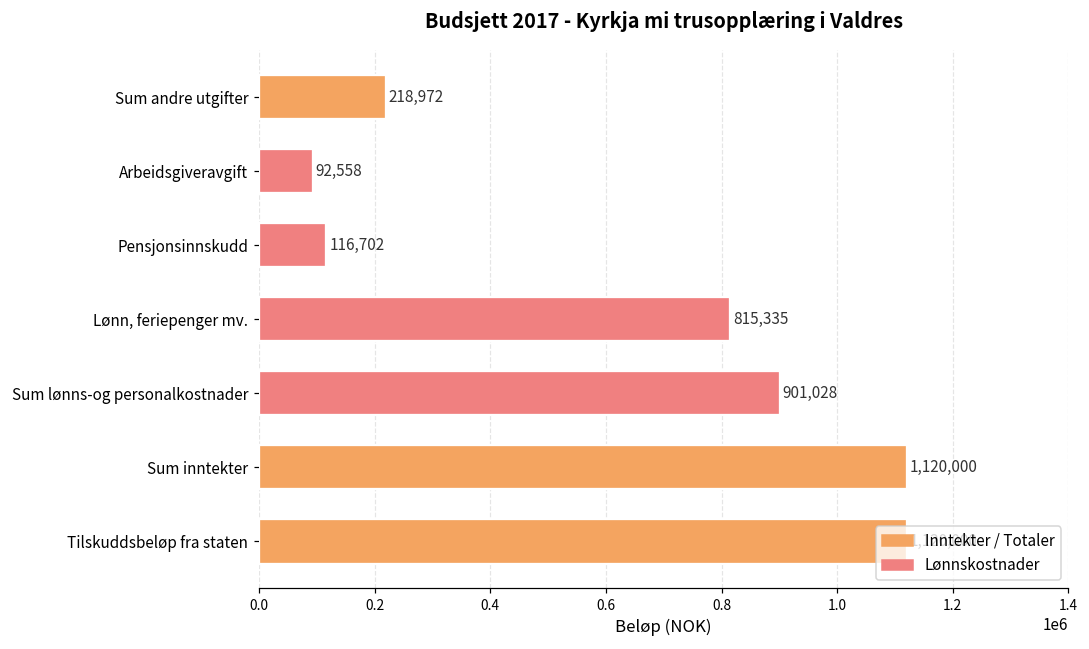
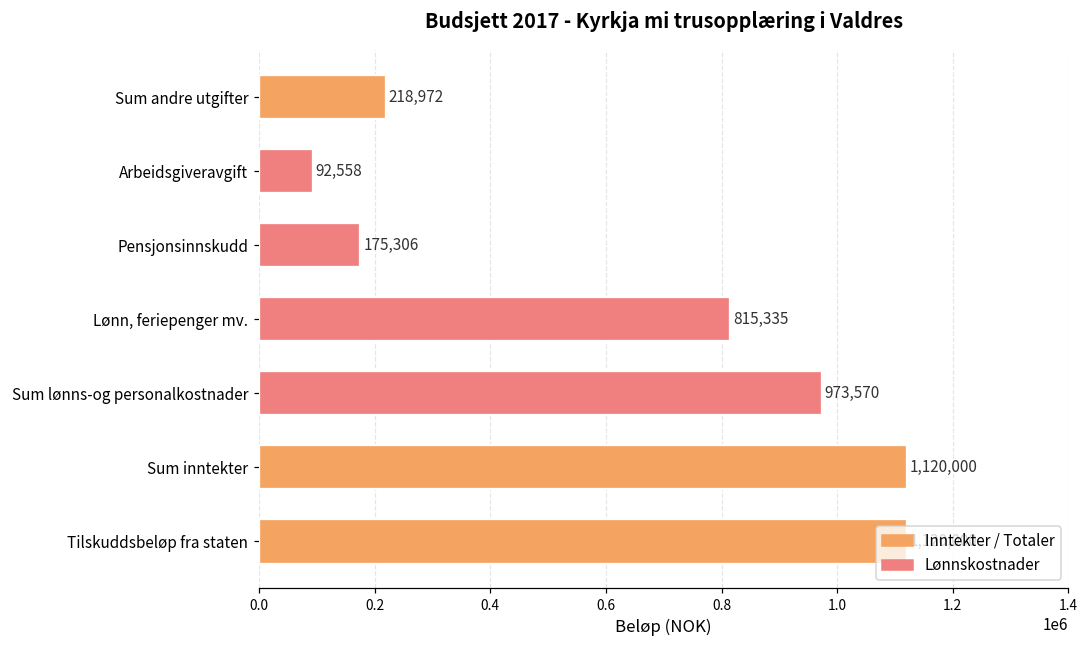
Pensjonsinnskudd: 116,702 -> 175,306
Sum lønns-og personalkostnader: 901,028 -> 973,570
